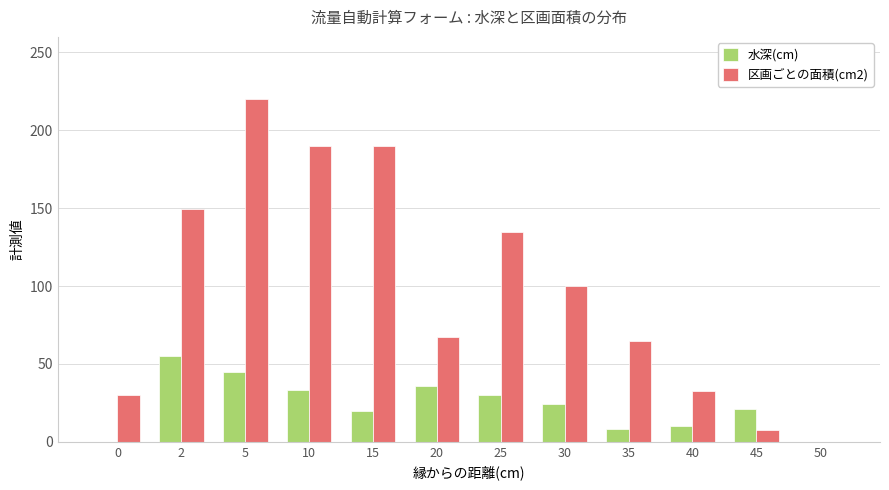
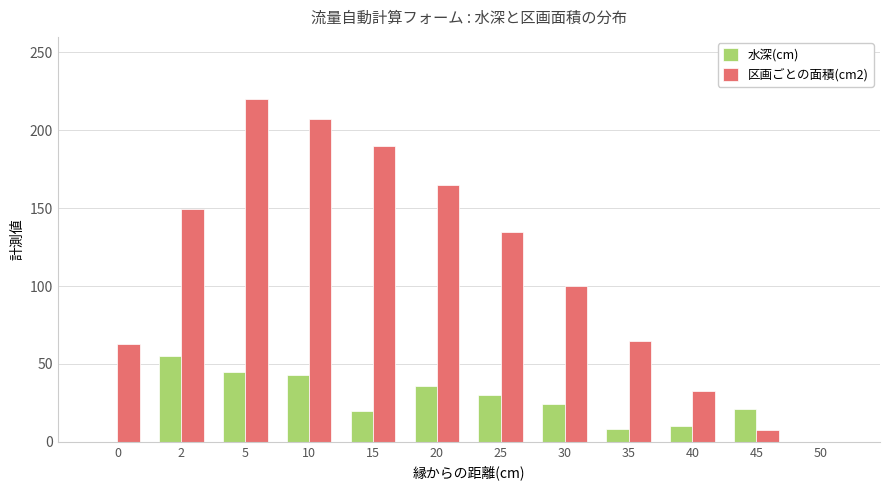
区画ごとの面積(cm2), 0: 30 -> 63
水深(cm), 10: 33 -> 43
区画ごとの面積(cm2), 10: 190 -> 208
区画ごとの面積(cm2), 20: 67 -> 165
